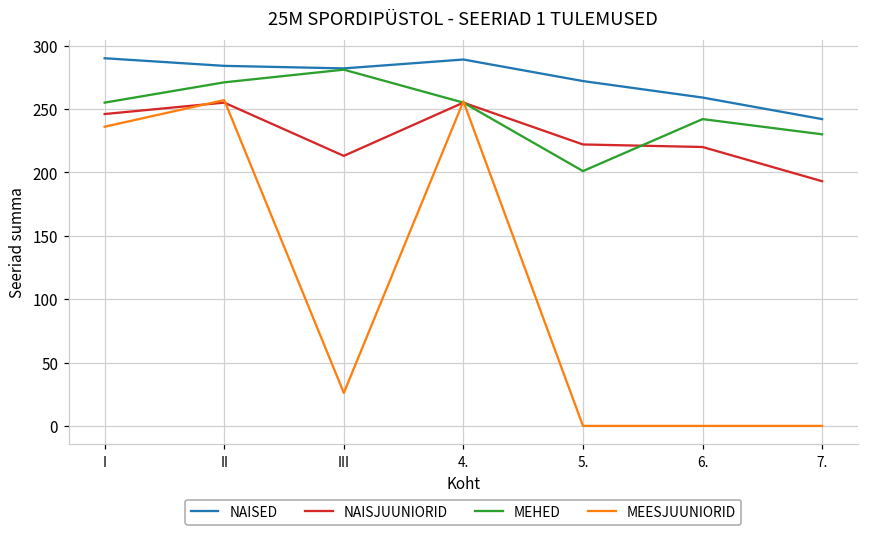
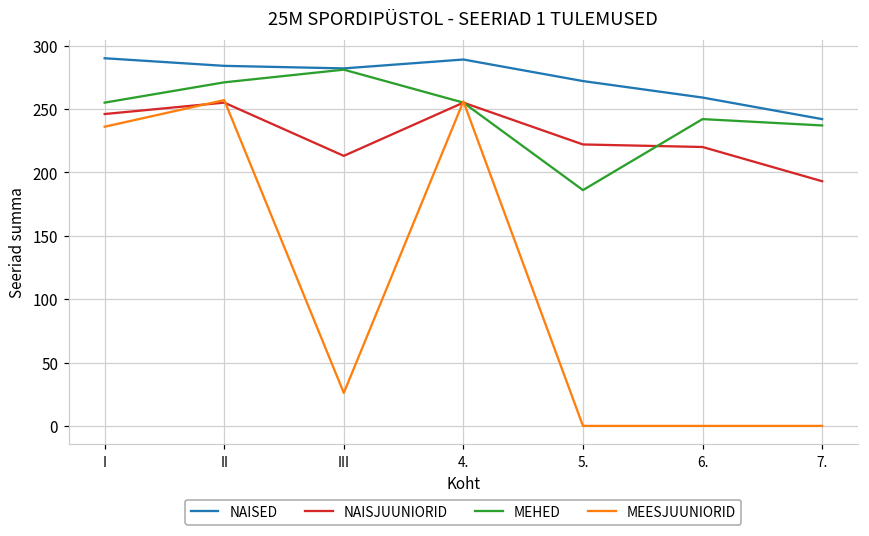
MEHED, 5.: 201 -> 186
MEHED, 7.: 230 -> 237
